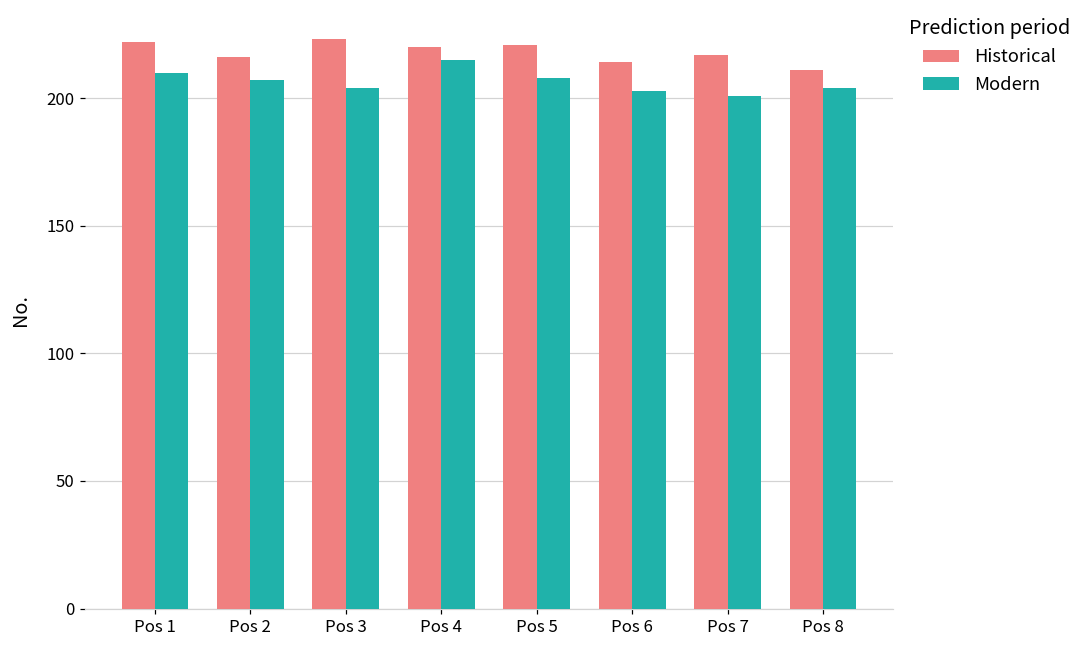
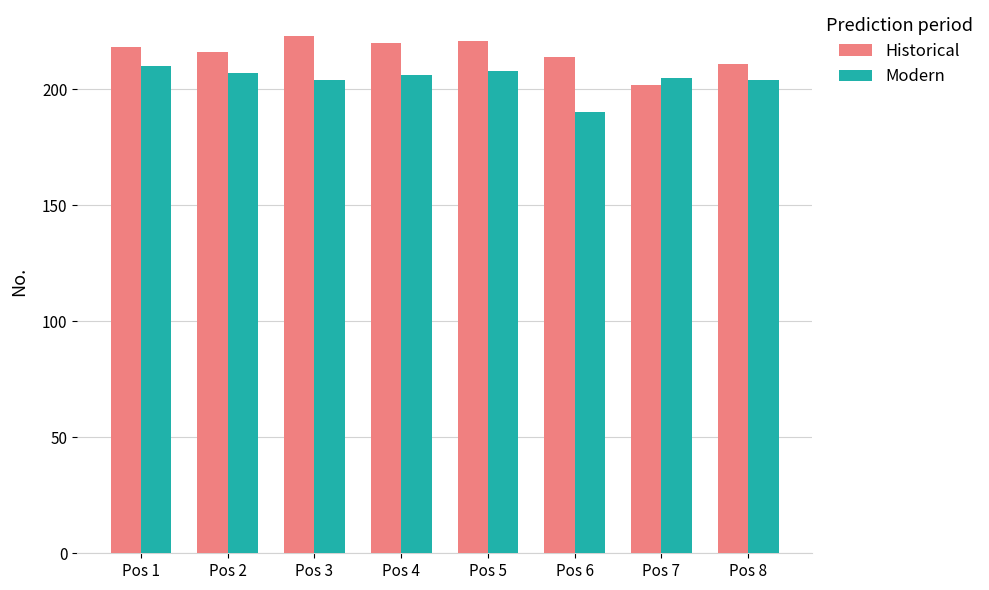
Historical, Pos 1: 222 -> 218
Modern, Pos 4: 215 -> 206
Modern, Pos 6: 203 -> 190
Historical, Pos 7: 217 -> 202
Modern, Pos 7: 201 -> 205
